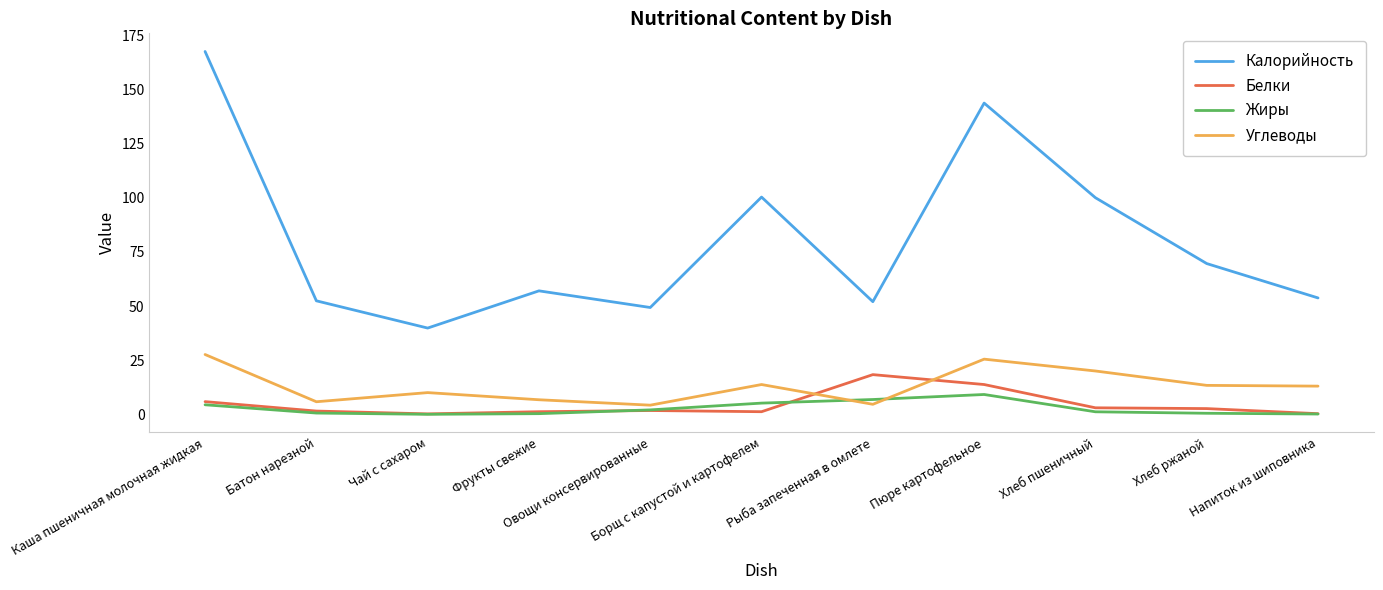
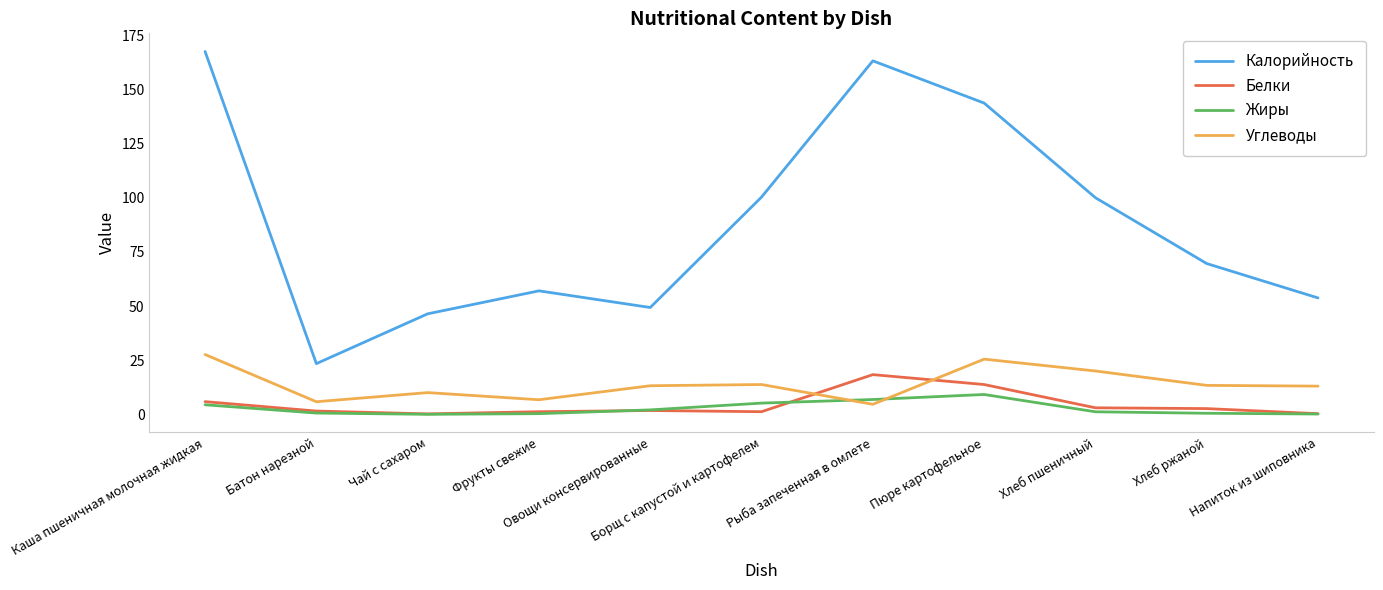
Калорийность, Батон нарезной: 52 -> 23
Калорийность, Чай с сахаром: 40 -> 46
Углеводы, Овощи консервированные: 4 -> 13
Калорийность, Рыба запеченная в омлете: 52 -> 163
